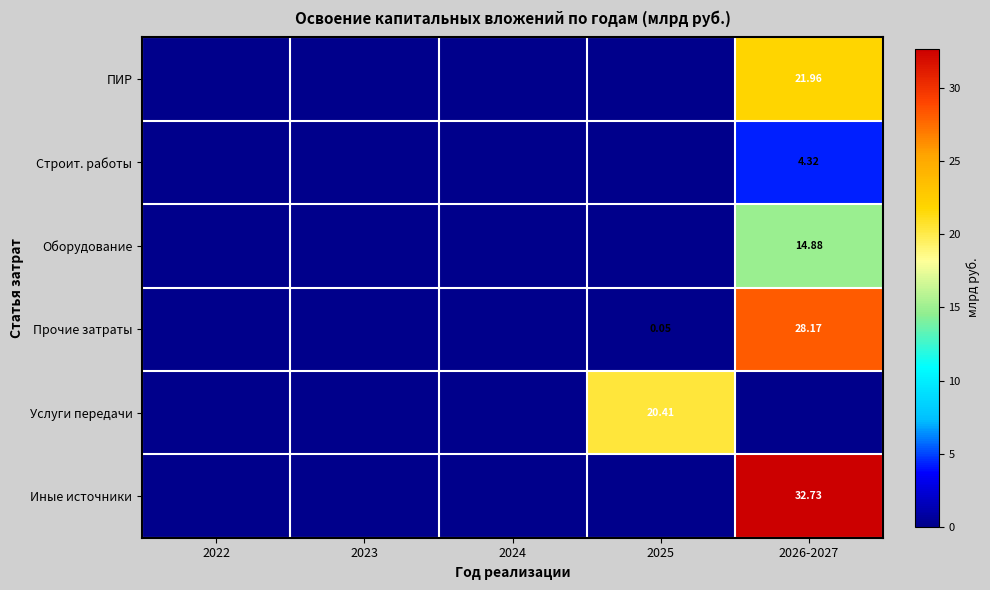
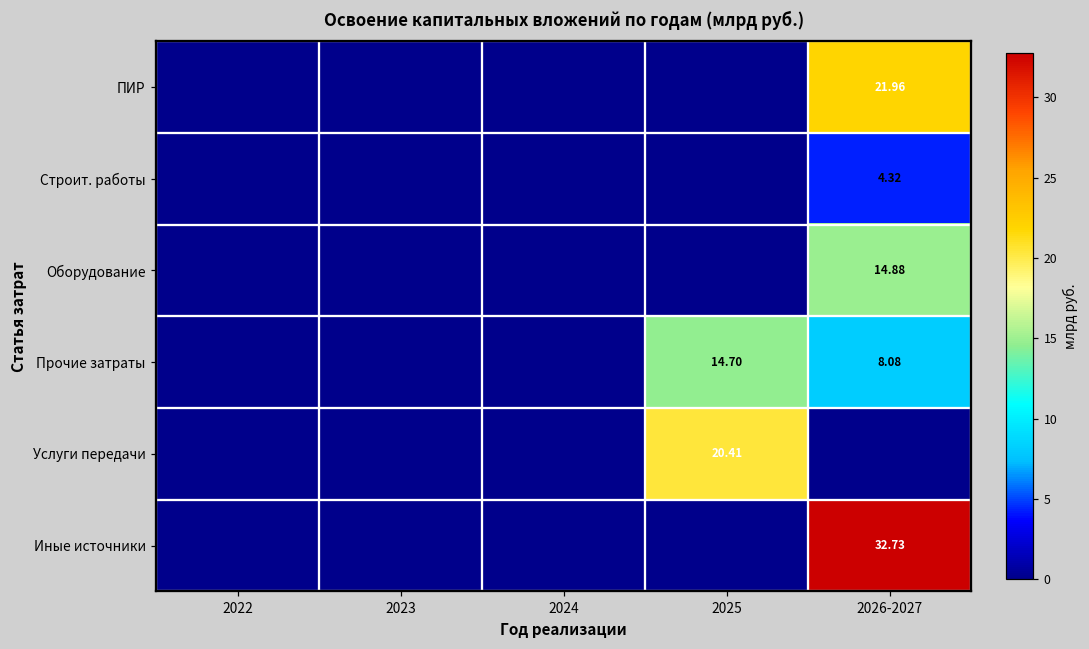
Прочие затраты, 2025: 0.05 -> 14.70
Прочие затраты, 2026-2027: 28.17 -> 8.08
